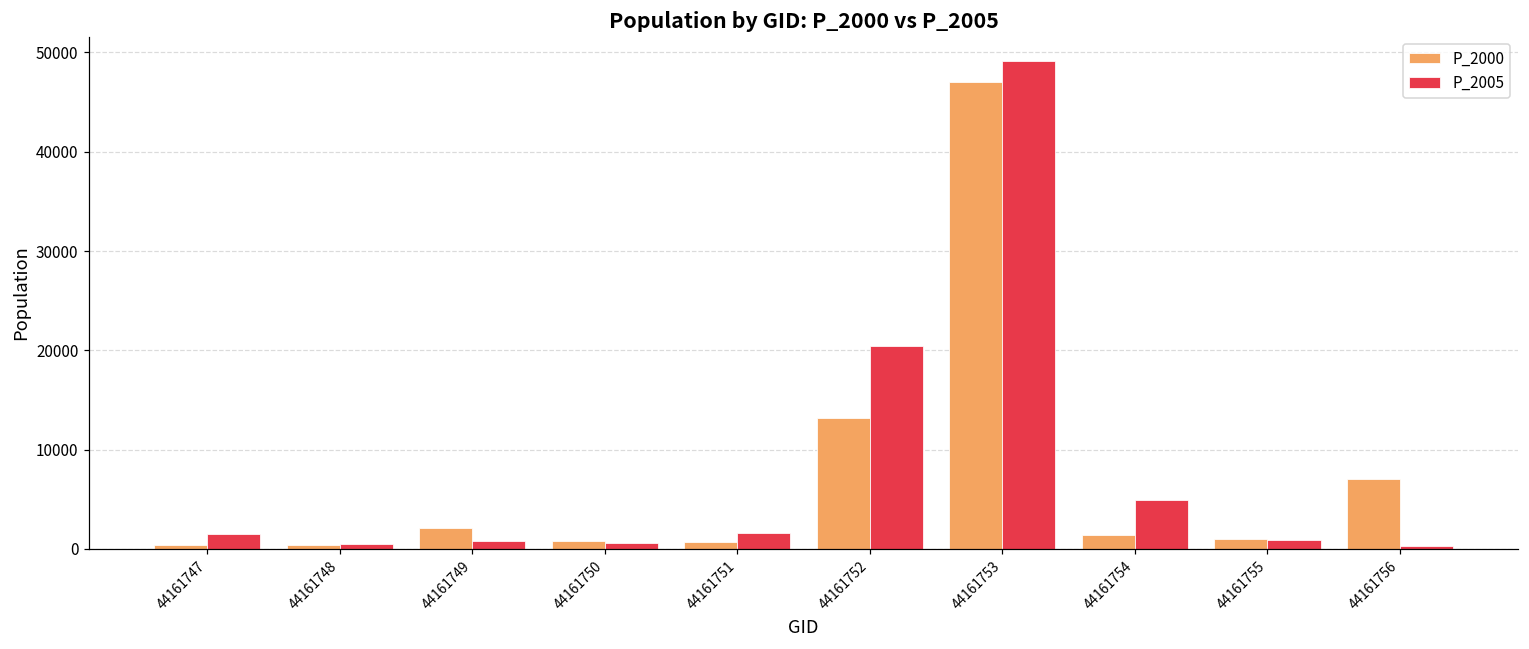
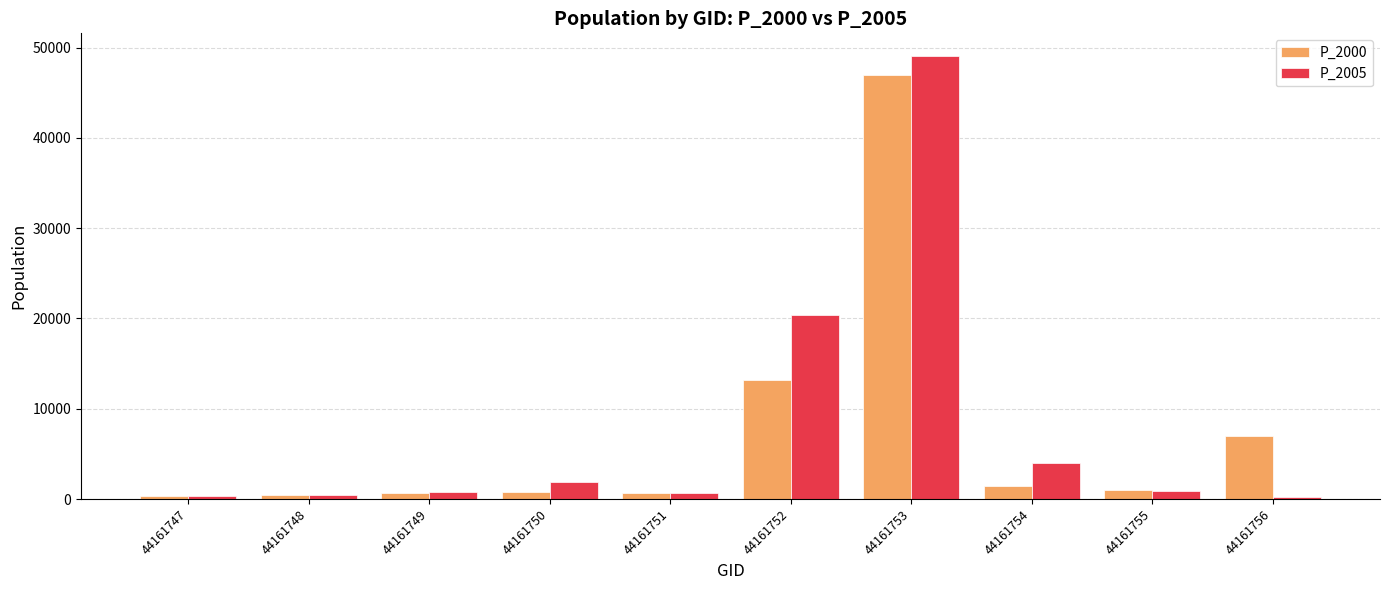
P_2005, 44161747: 1000 -> 0
P_2000, 44161749: 2000 -> 1000
P_2005, 44161750: 1000 -> 2000
P_2005, 44161751: 2000 -> 1000
P_2005, 44161754: 5000 -> 4000
